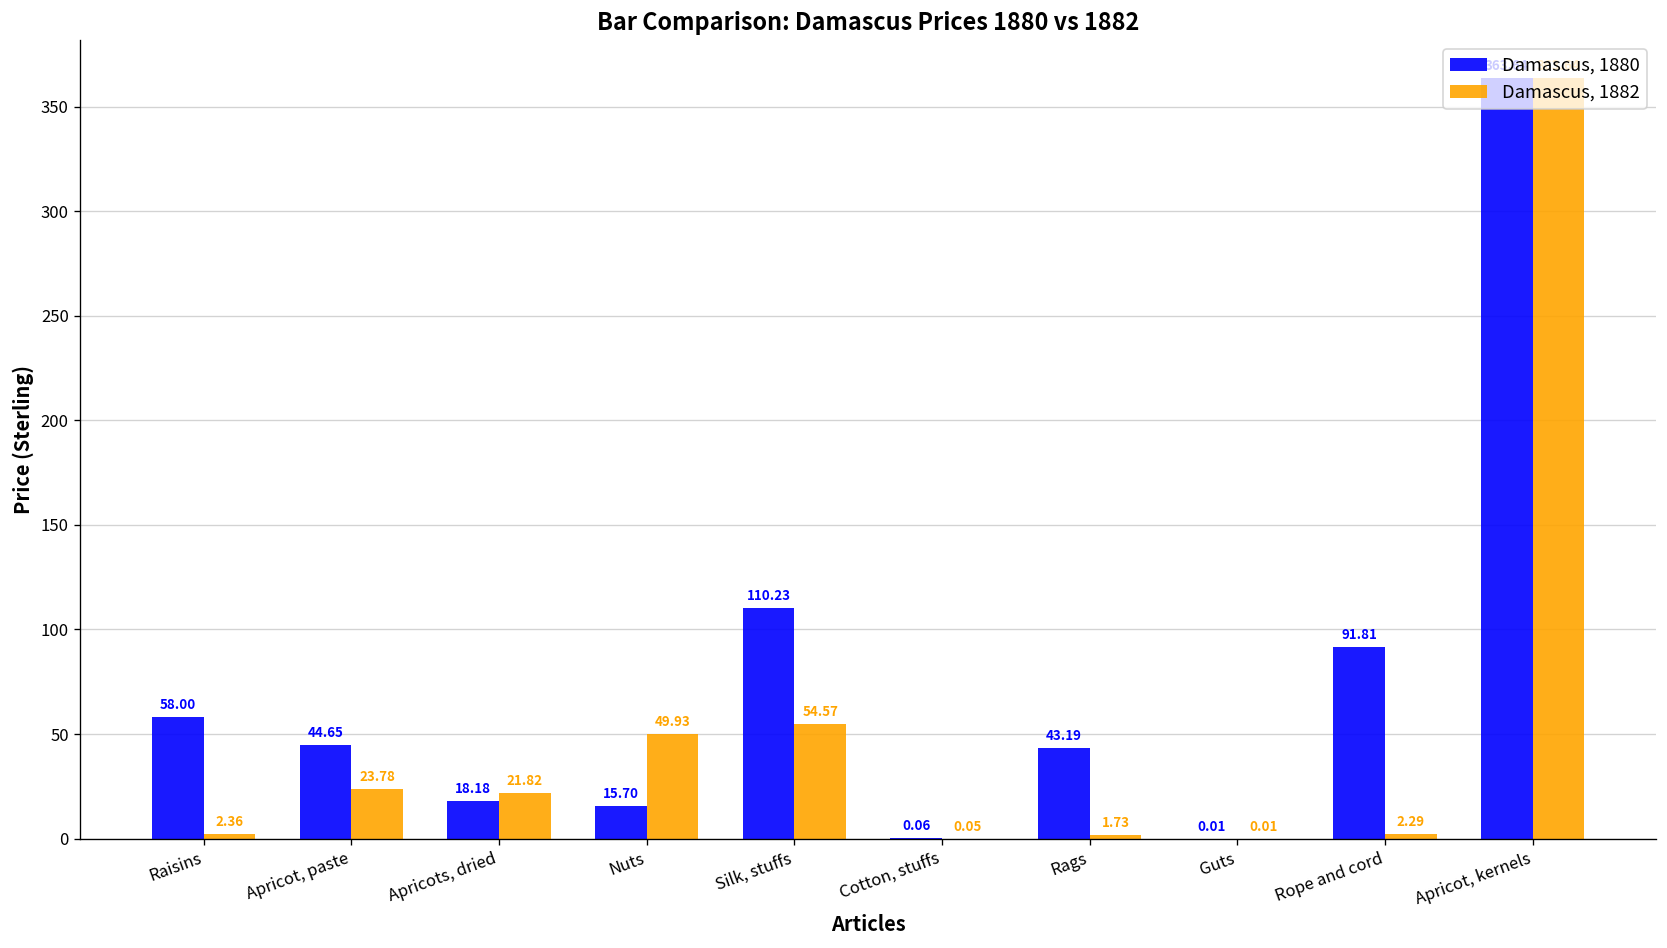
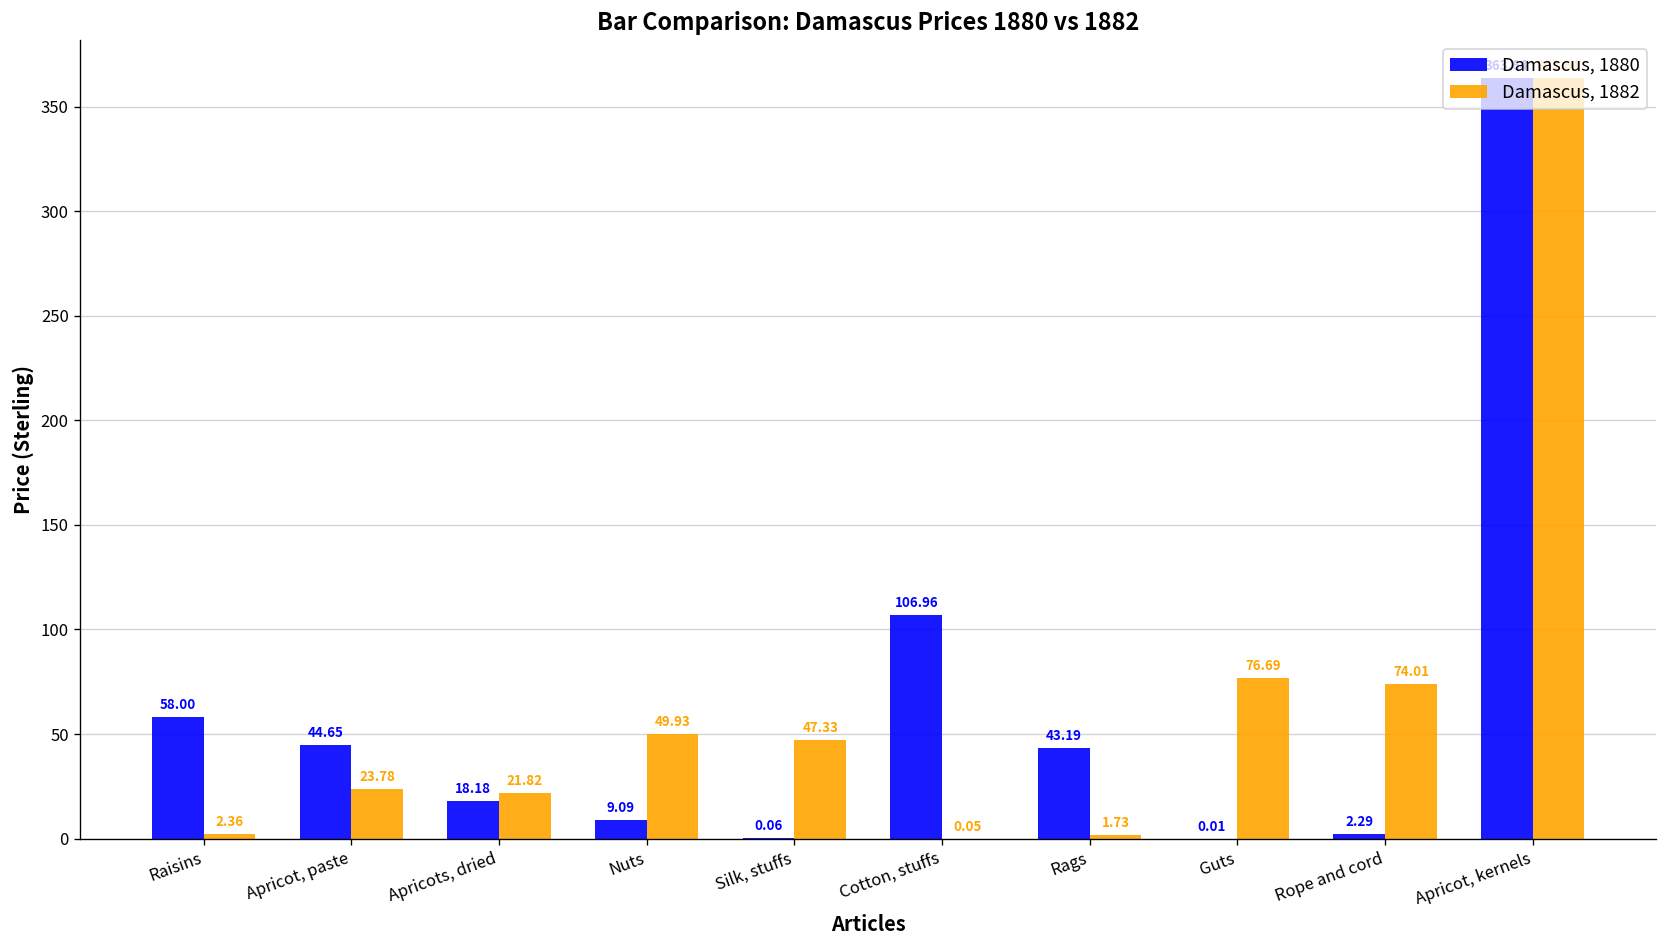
Damascus, 1880, Nuts: 15.70 -> 9.09
Damascus, 1880, Silk, stuffs: 110.23 -> 0.06
Damascus, 1882, Silk, stuffs: 54.57 -> 47.33
Damascus, 1880, Cotton, stuffs: 0.06 -> 106.96
Damascus, 1882, Guts: 0.01 -> 76.69
Damascus, 1880, Rope and cord: 91.81 -> 2.29
Damascus, 1882, Rope and cord: 2.29 -> 74.01
